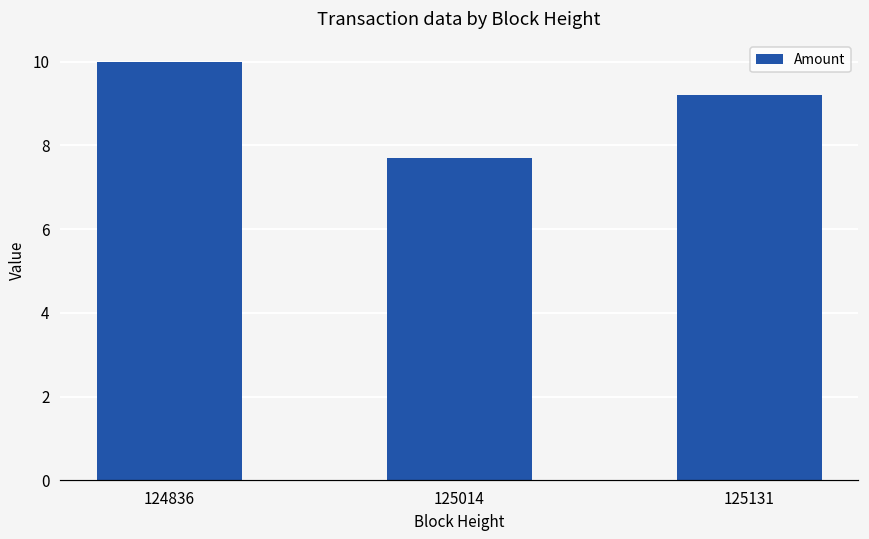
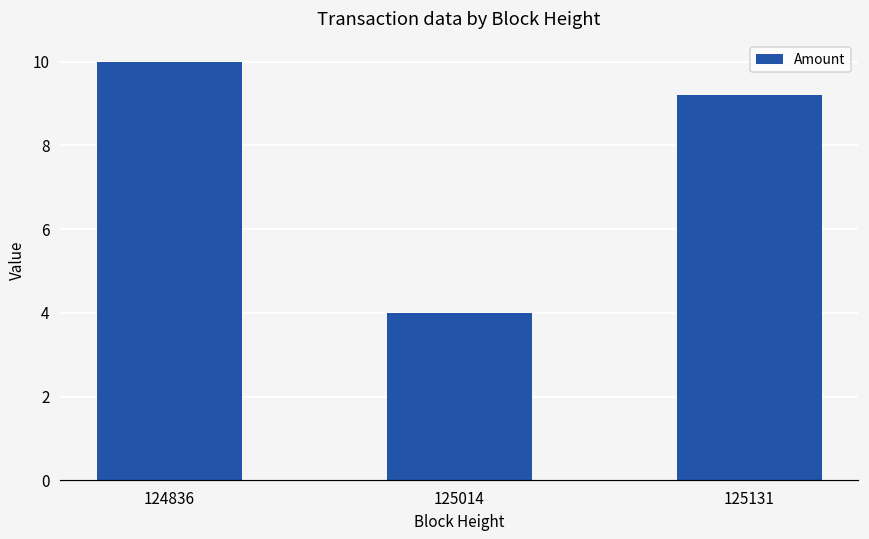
125014: 7.7 -> 4.0
